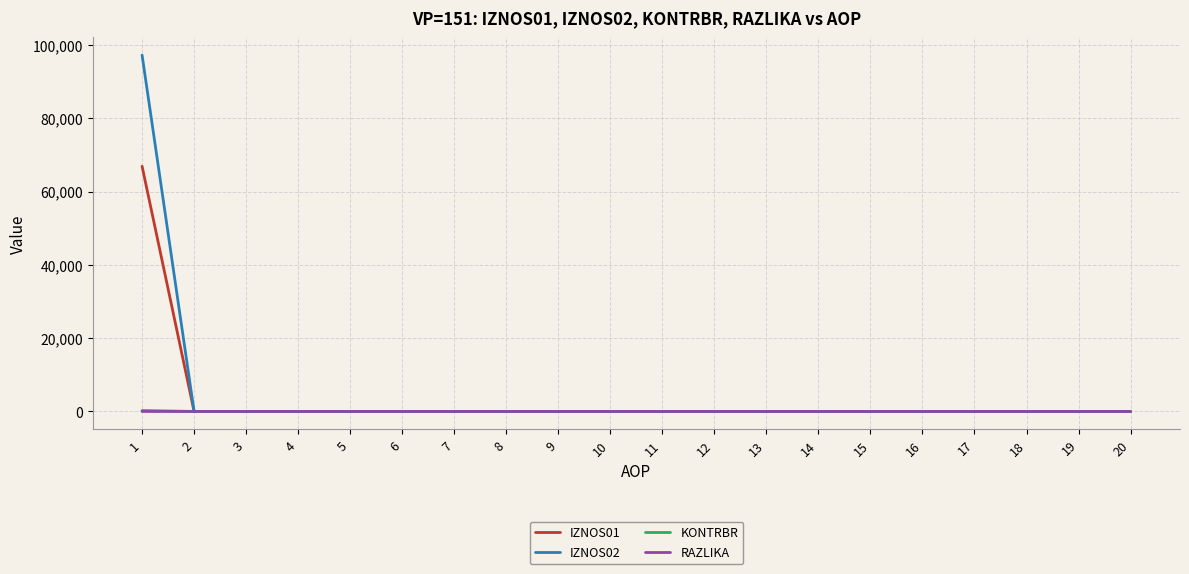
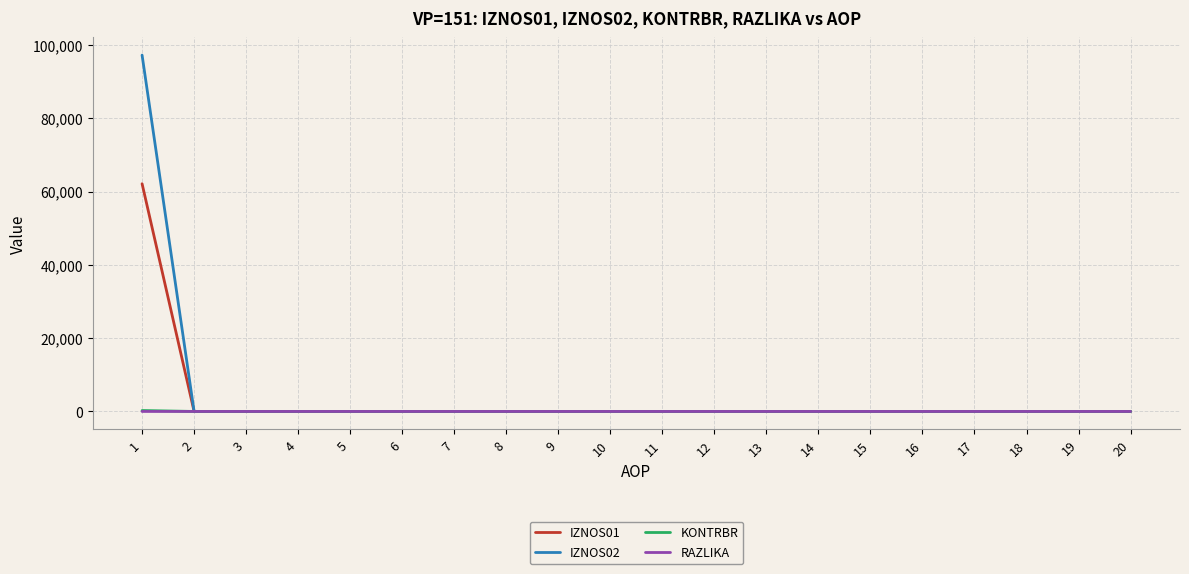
IZNOS01, 1: 67,000 -> 62,000
